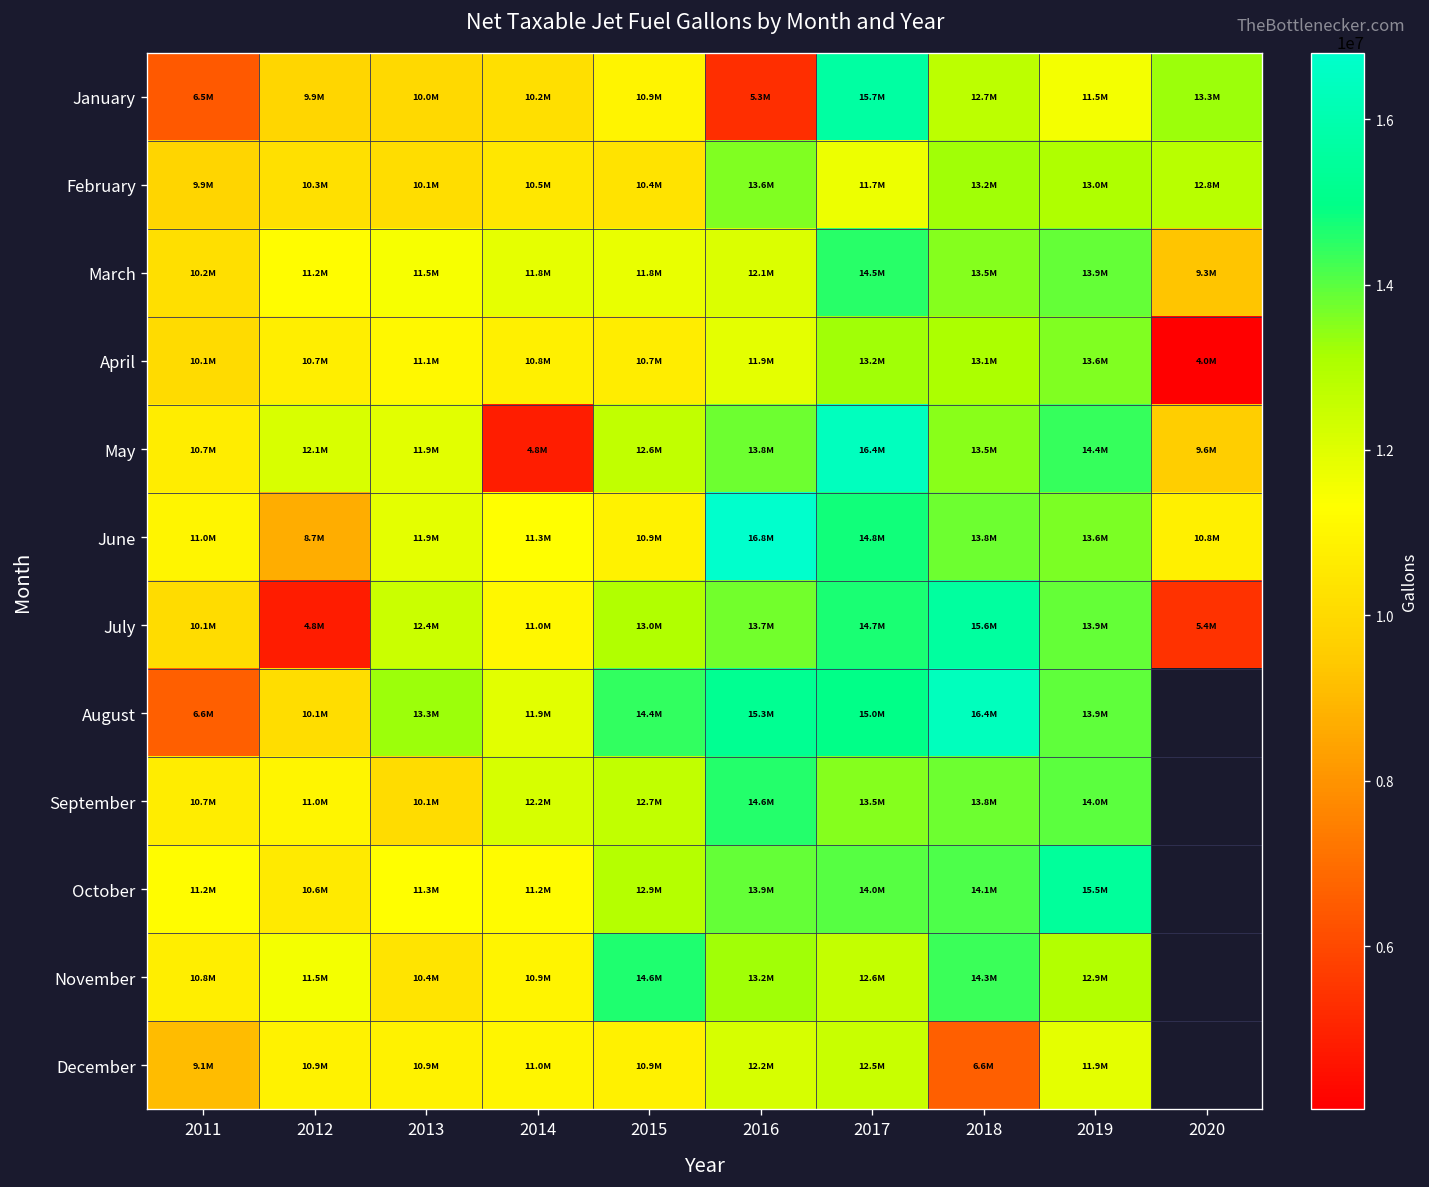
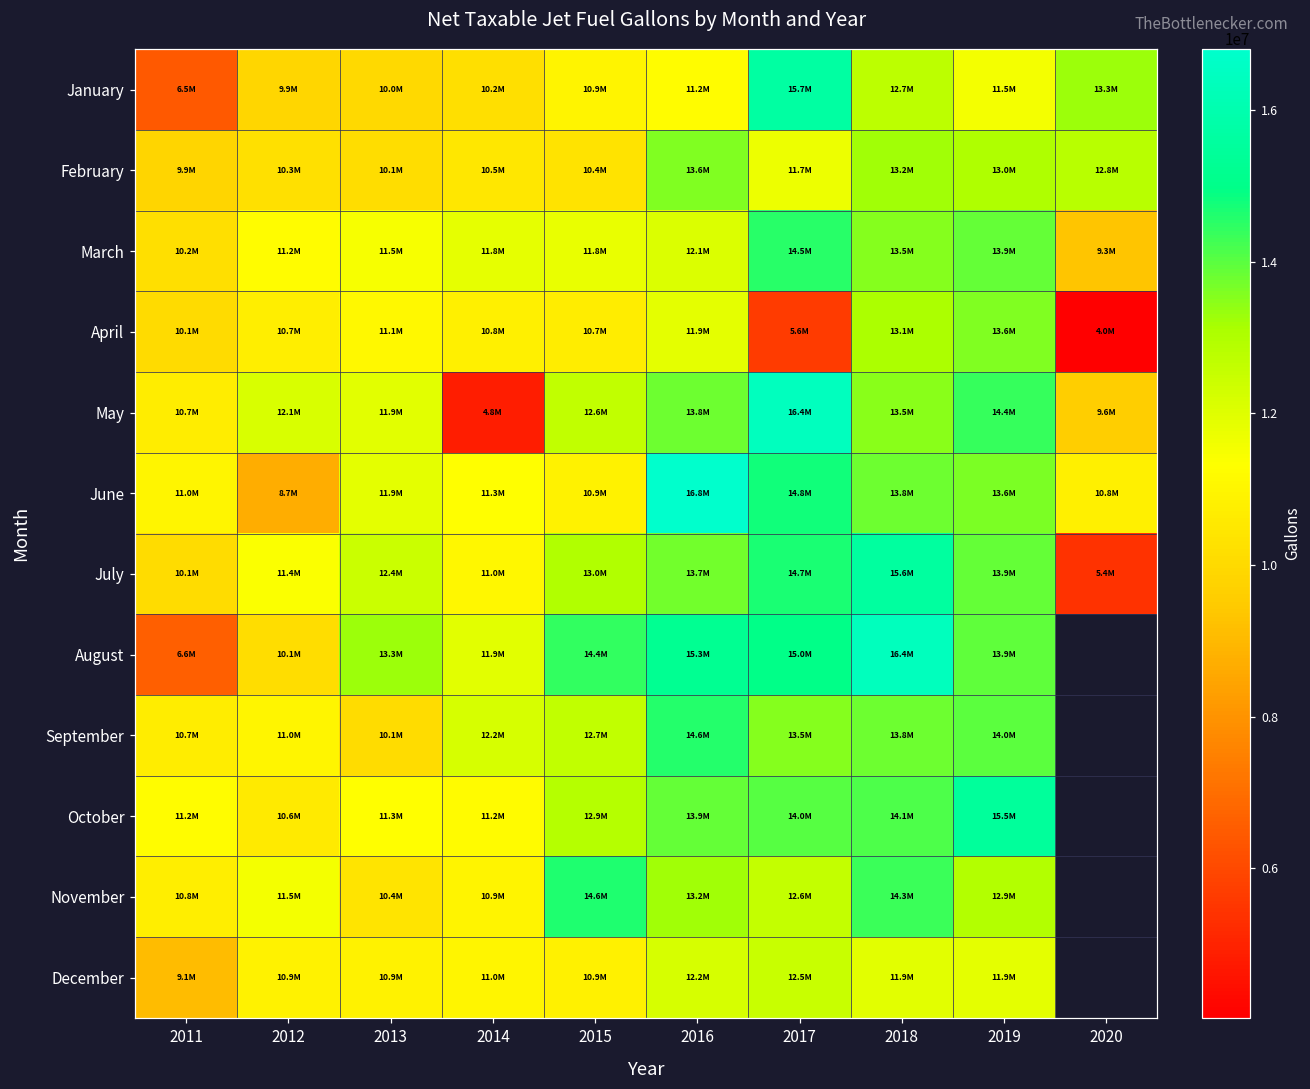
January, 2016: 5.3M -> 11.2M
April, 2017: 13.2M -> 5.6M
July, 2012: 4.8M -> 11.4M
December, 2018: 6.6M -> 11.9M
